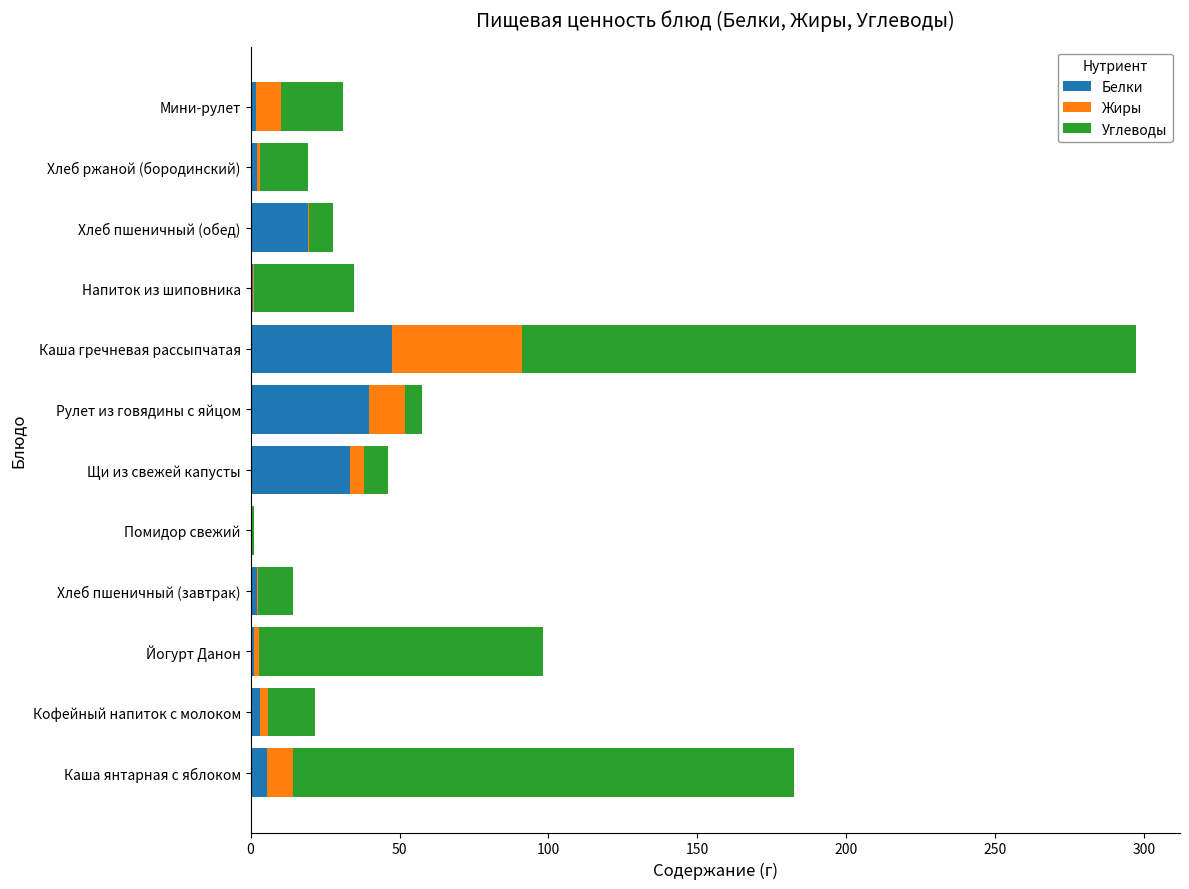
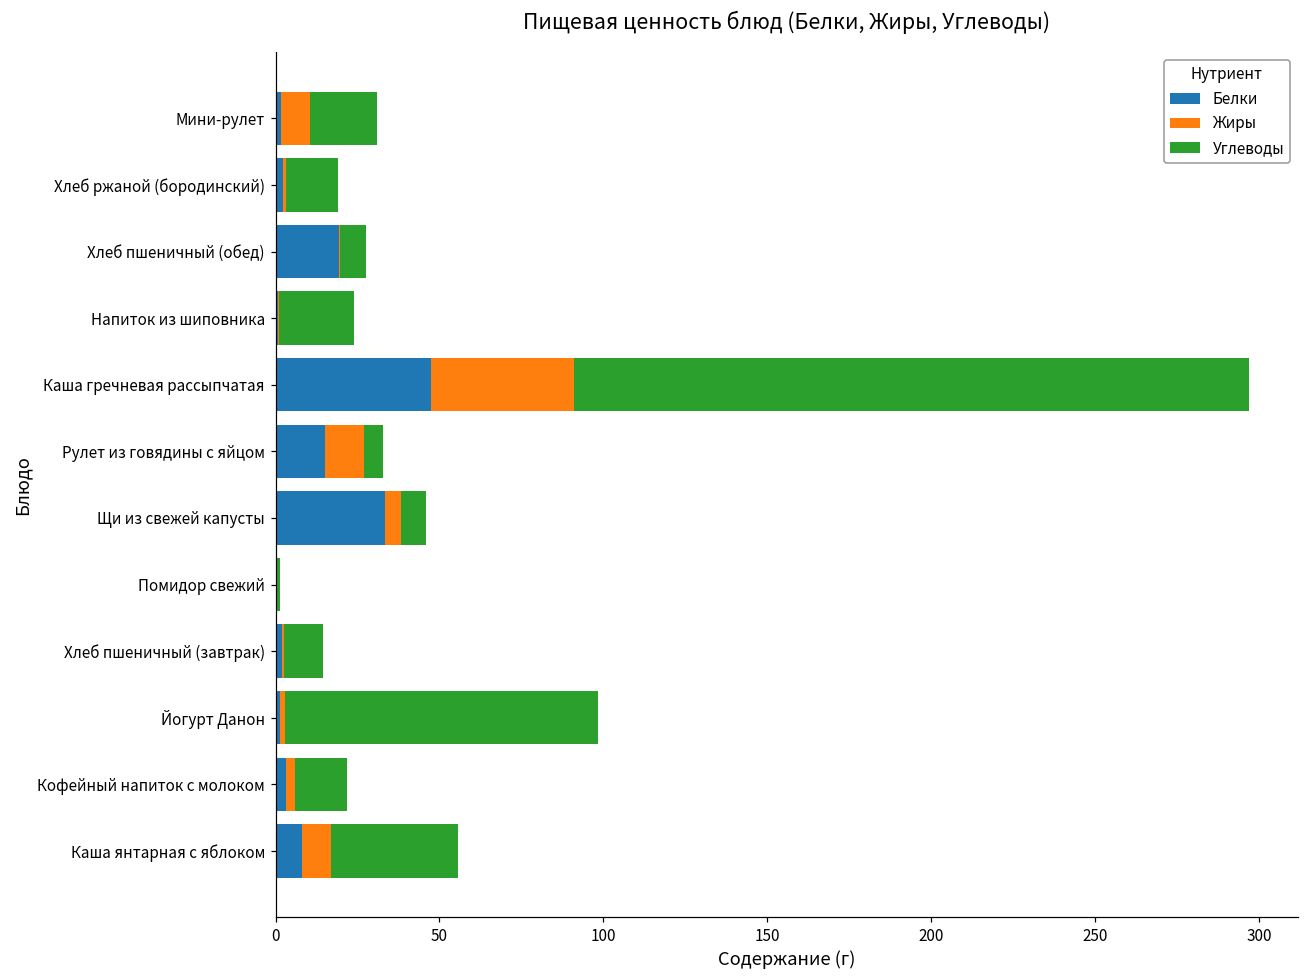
Углеводы, Напиток из шиповника: 34 -> 23
Белки, Рулет из говядины с яйцом: 40 -> 15
Белки, Каша янтарная с яблоком: 5 -> 8
Углеводы, Каша янтарная с яблоком: 168 -> 39
